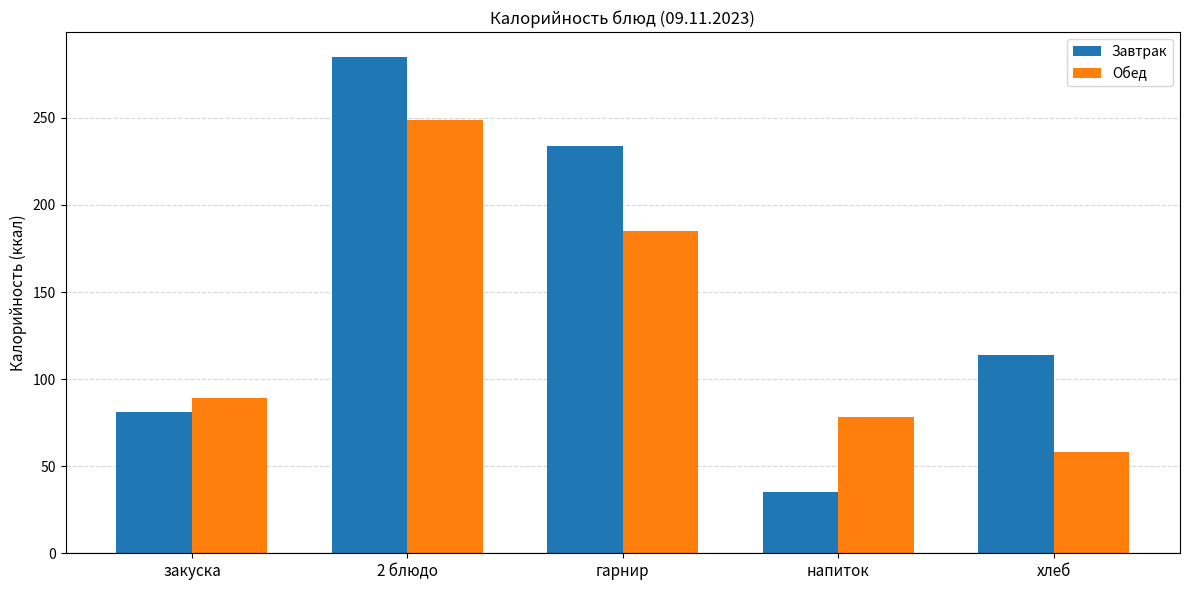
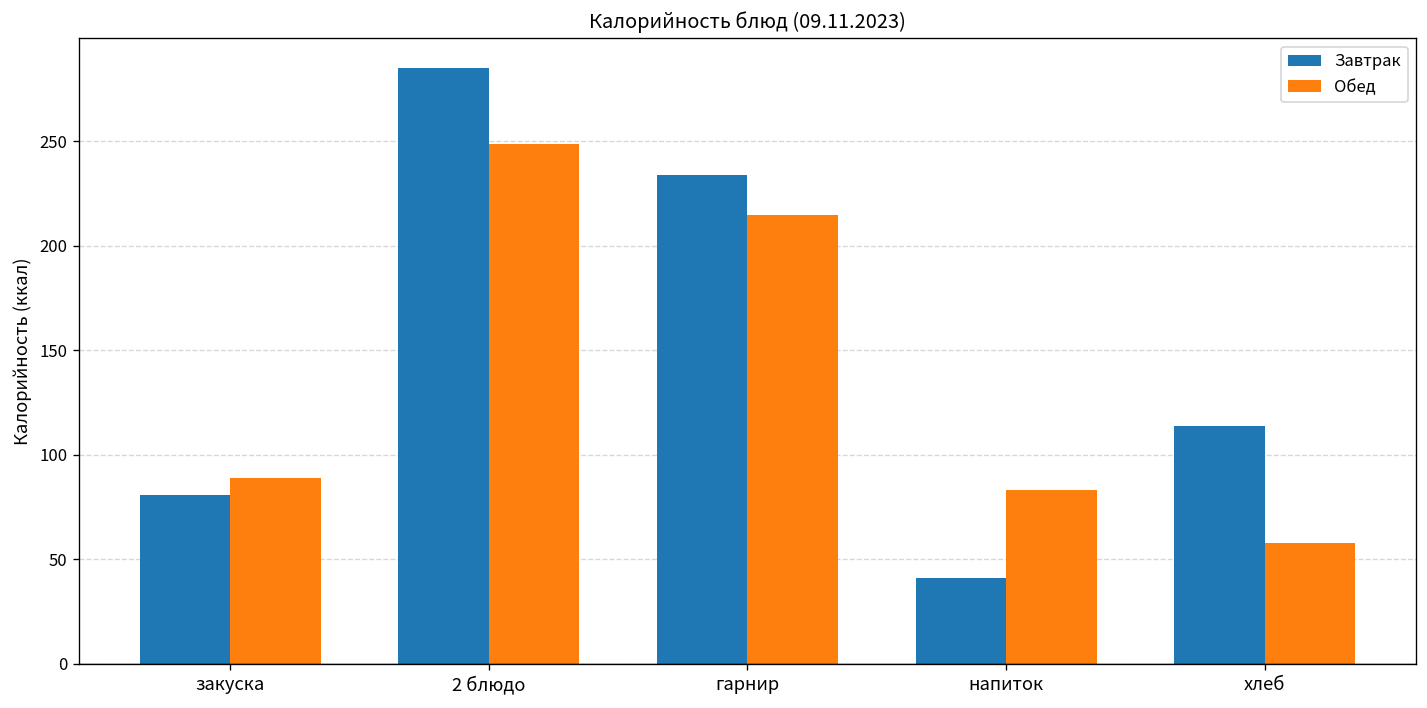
Обед, гарнир: 185 -> 215
Завтрак, напиток: 35 -> 41
Обед, напиток: 78 -> 83
